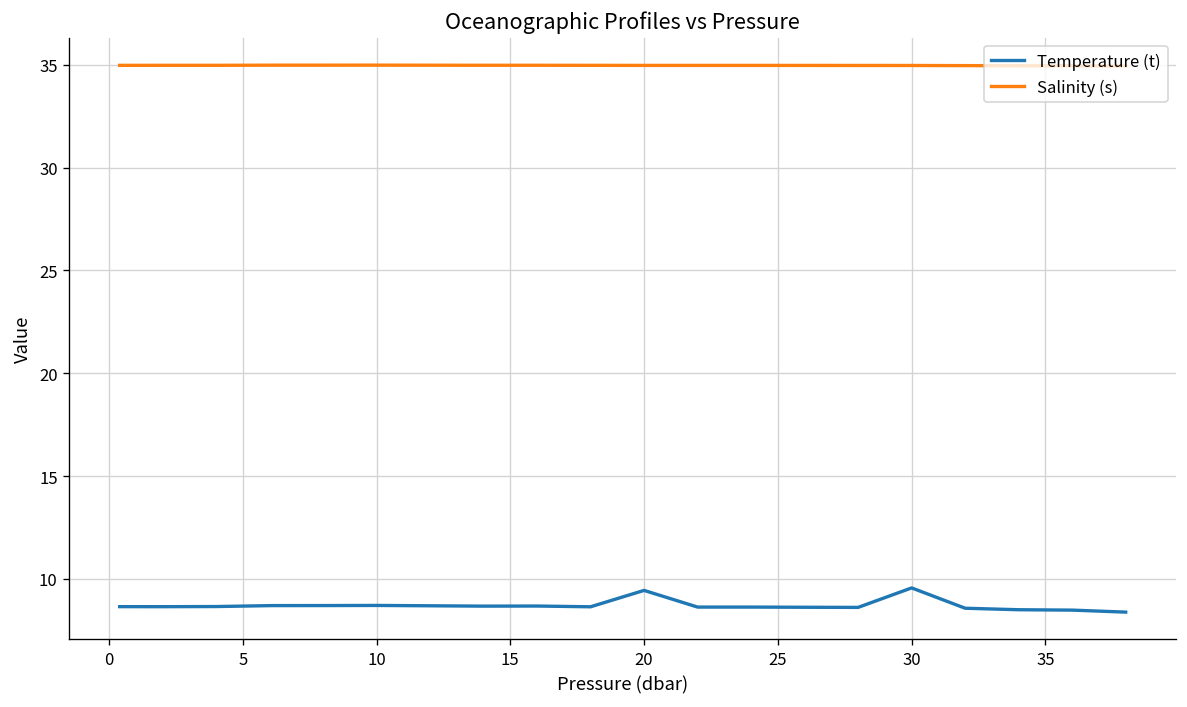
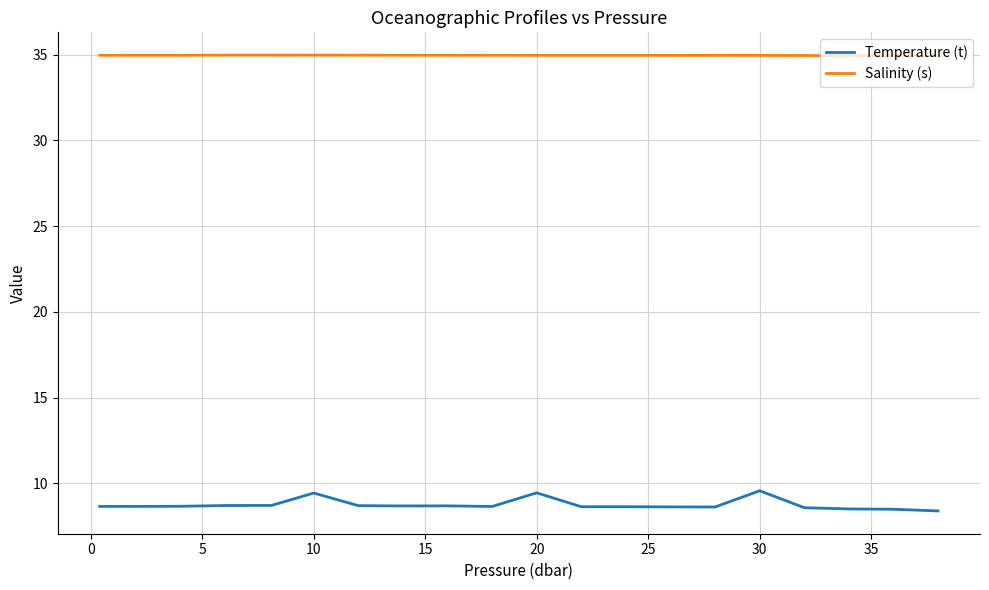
Temperature (t), 10: 8.7 -> 9.4
